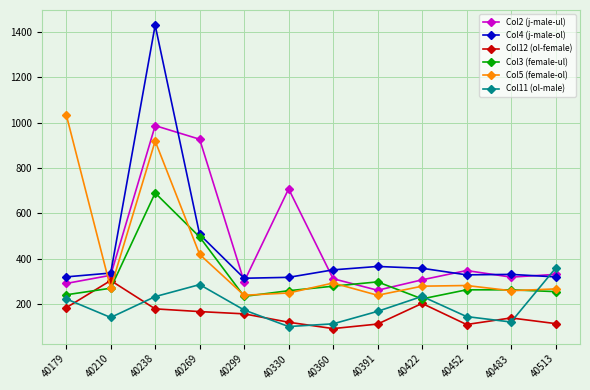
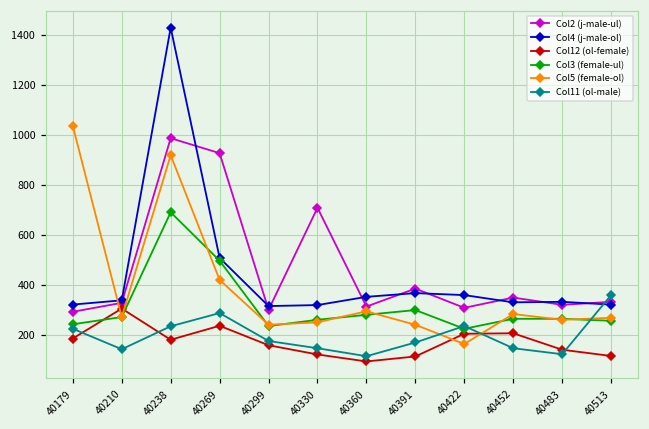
Col12 (ol-female), 40269: 170 -> 240
Col11 (ol-male), 40330: 100 -> 150
Col2 (j-male-ul), 40391: 260 -> 380
Col5 (female-ol), 40422: 280 -> 160
Col12 (ol-female), 40452: 110 -> 210
